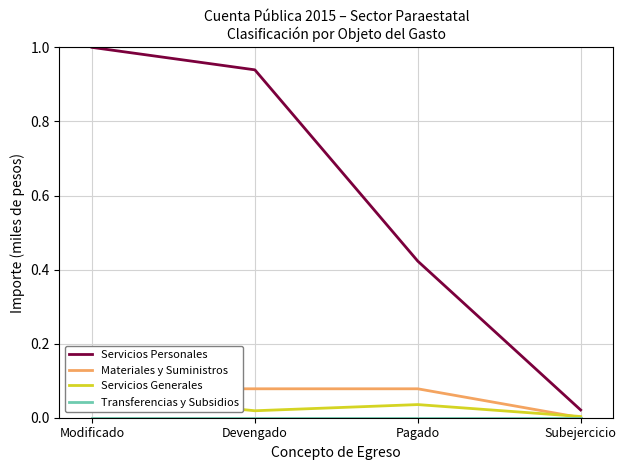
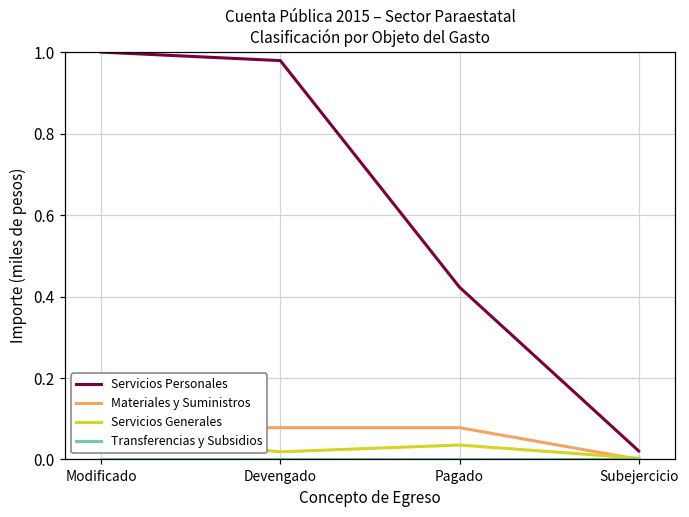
Servicios Personales, Devengado: 0.94 -> 0.98
